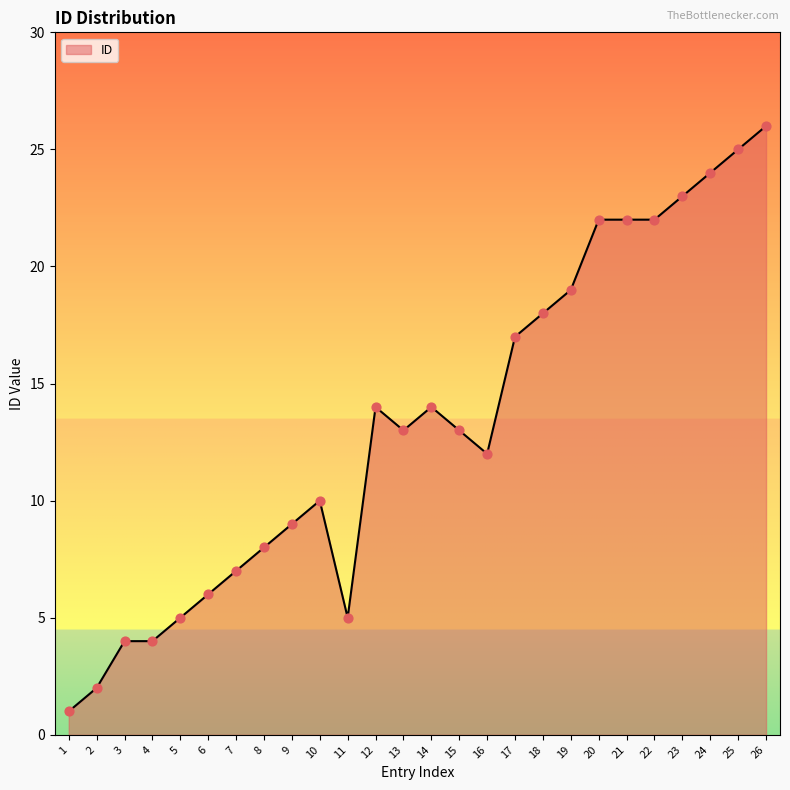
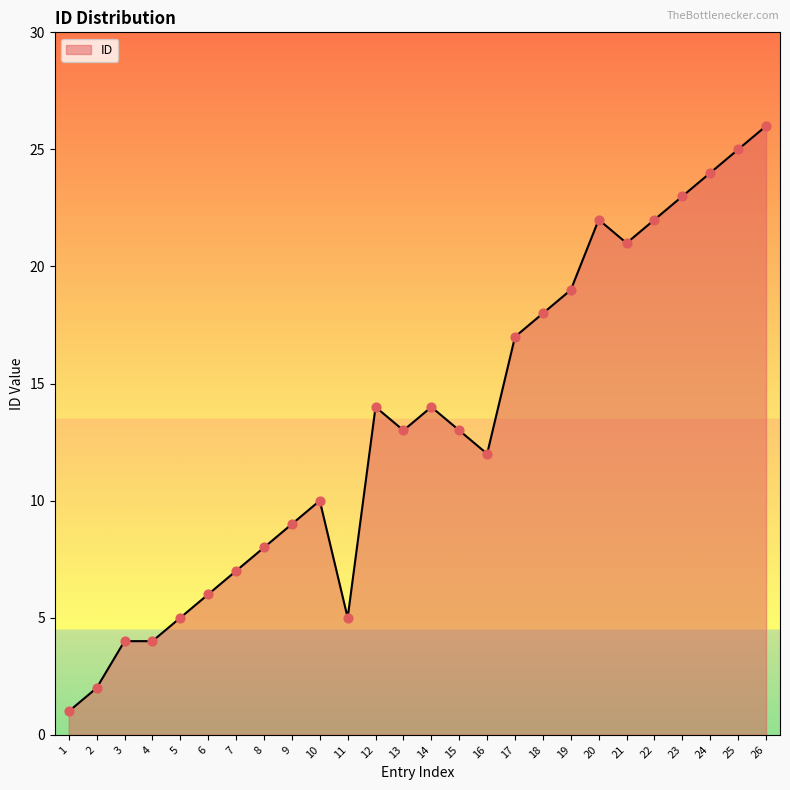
21: 22 -> 21
